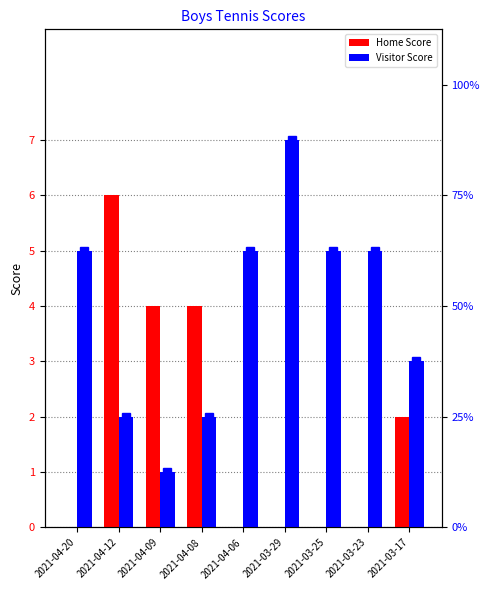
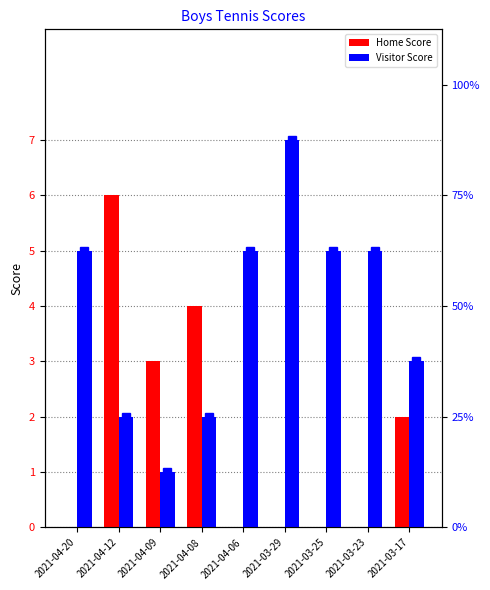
Home Score, 2021-04-09: 4 -> 3
